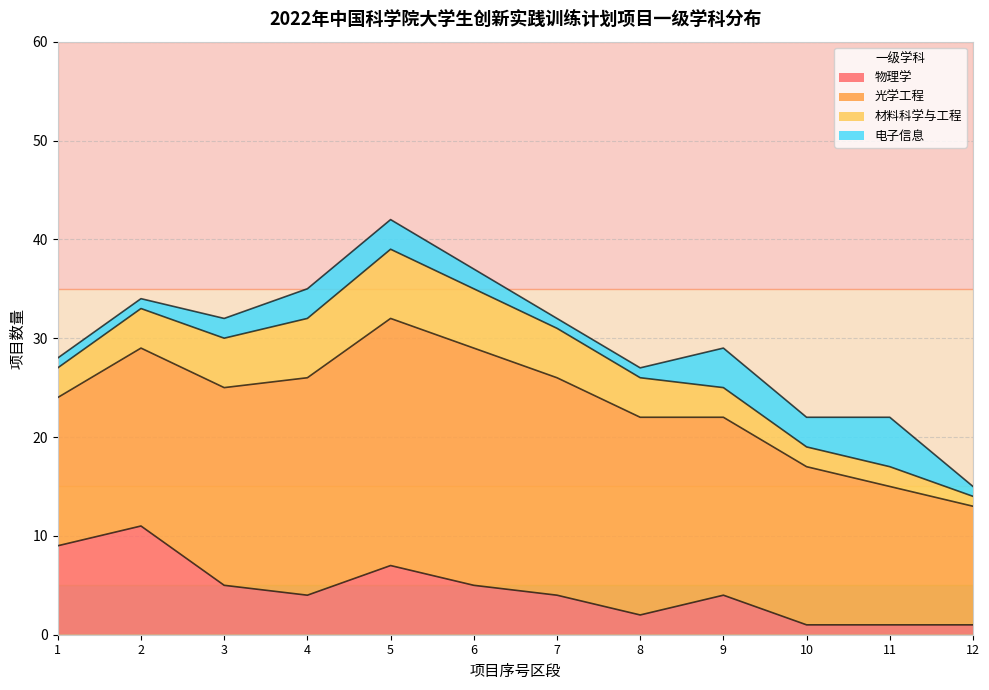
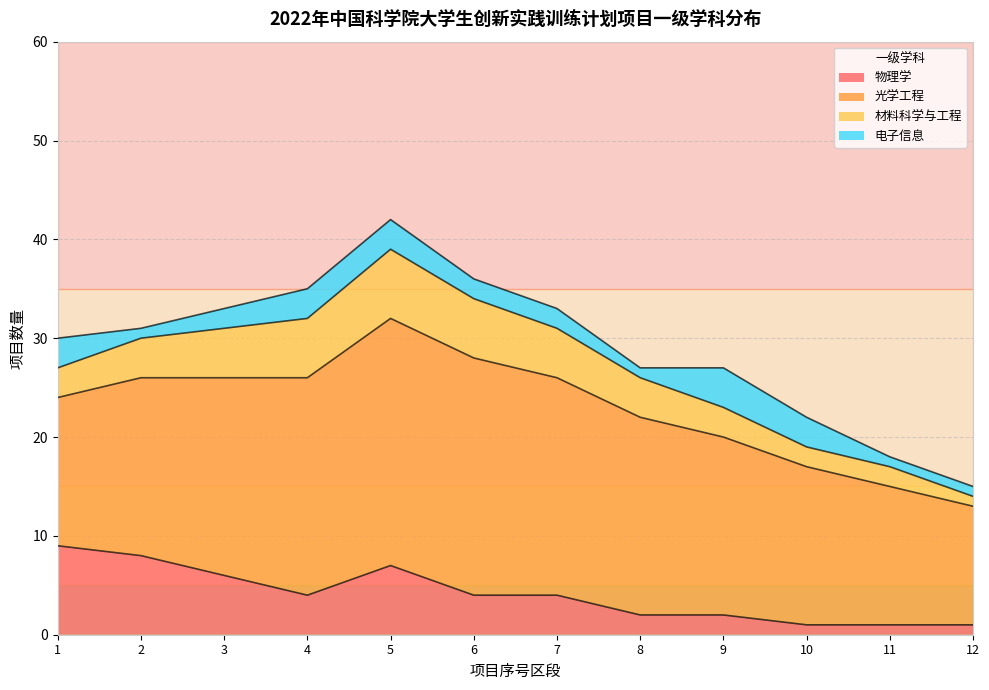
电子信息, 1: 1 -> 3
物理学, 2: 11 -> 8
物理学, 3: 5 -> 6
物理学, 6: 5 -> 4
电子信息, 7: 1 -> 2
物理学, 9: 4 -> 2
电子信息, 11: 5 -> 1
